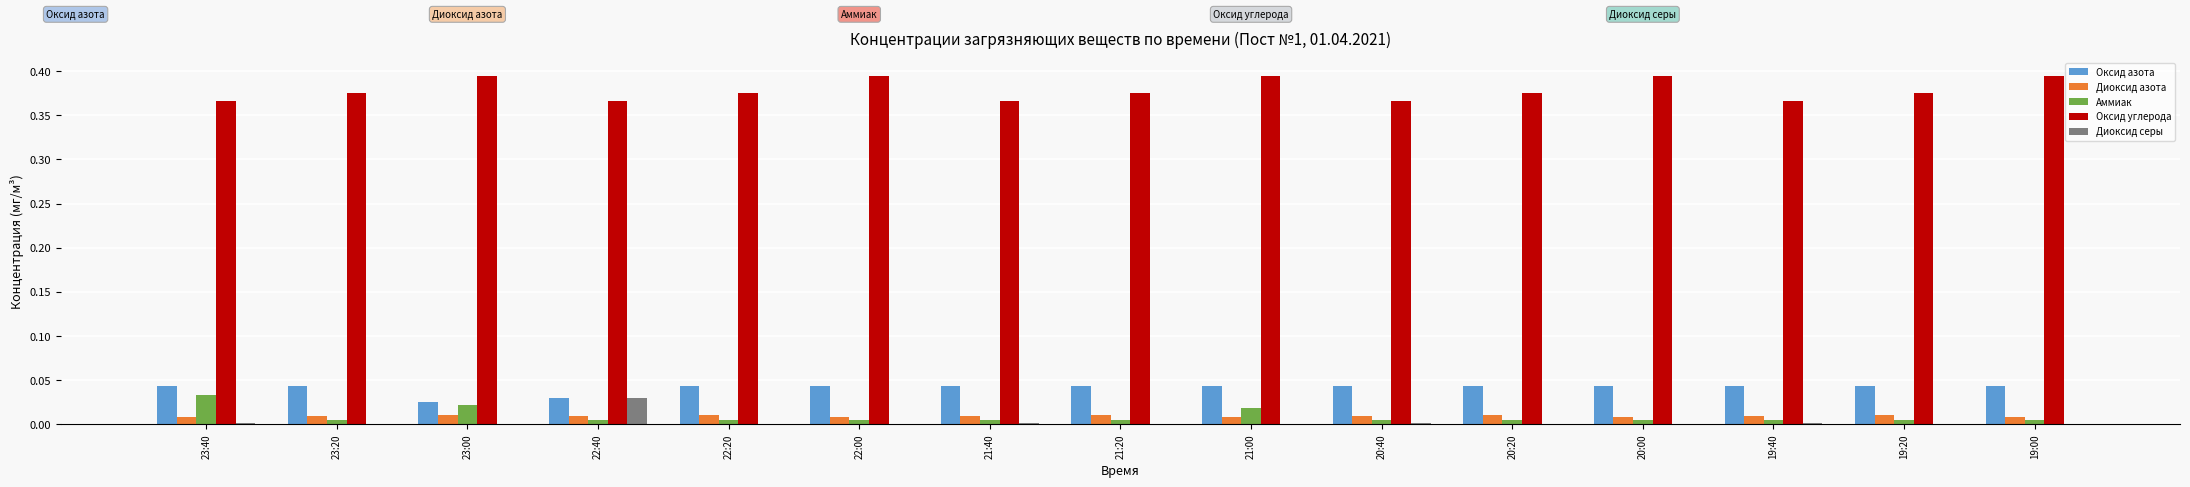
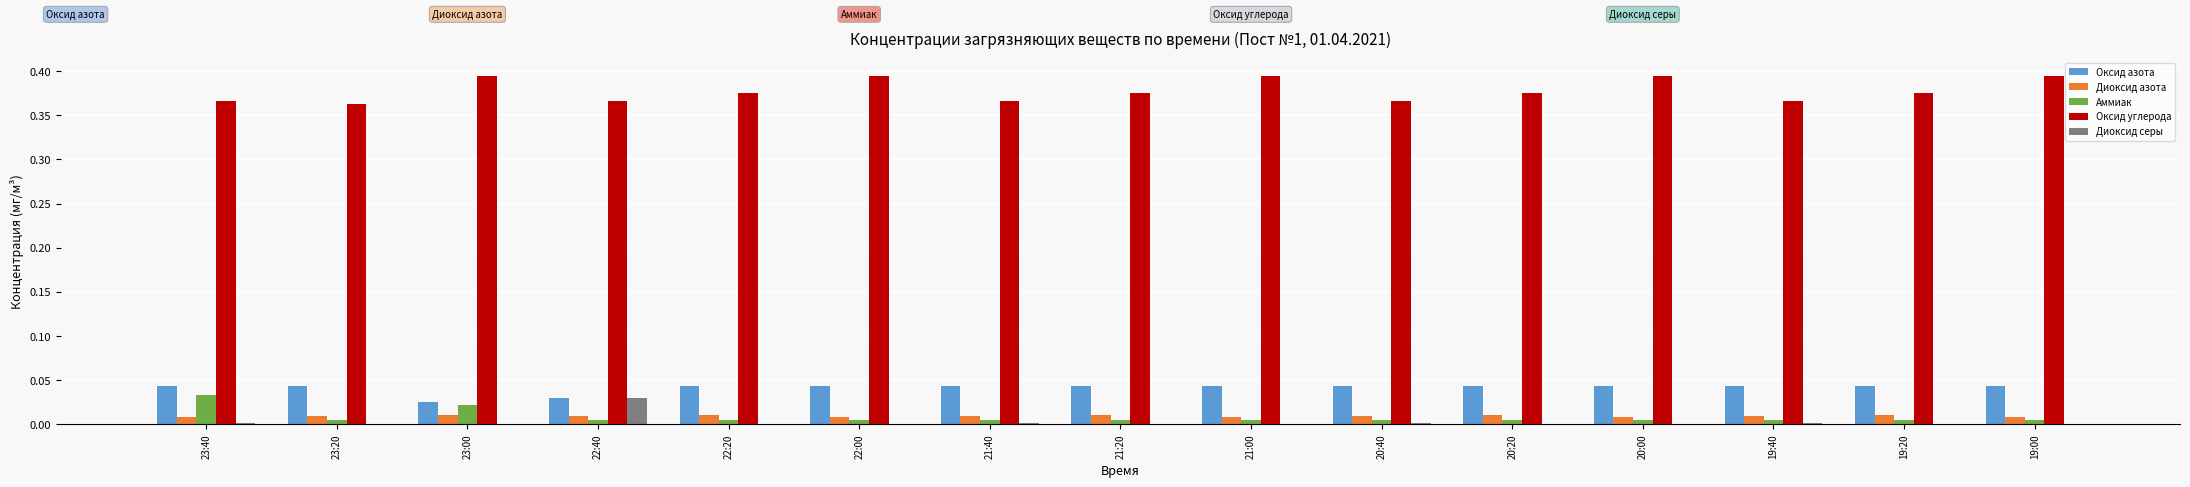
Оксид углерода, 23:20: 0.38 -> 0.36
Аммиак, 21:00: 0.02 -> 0.00
